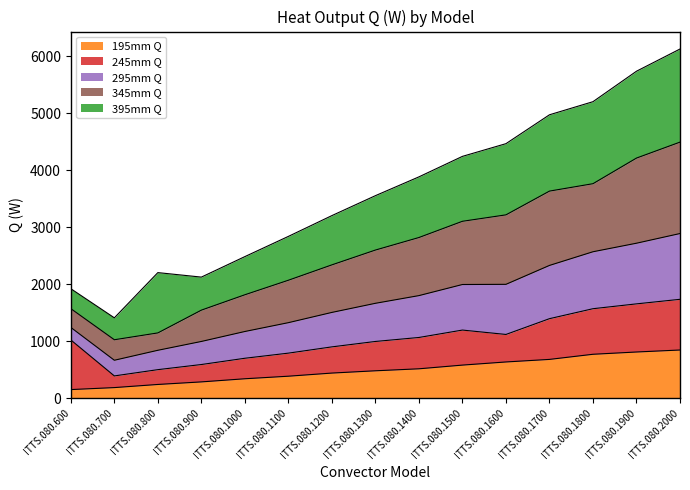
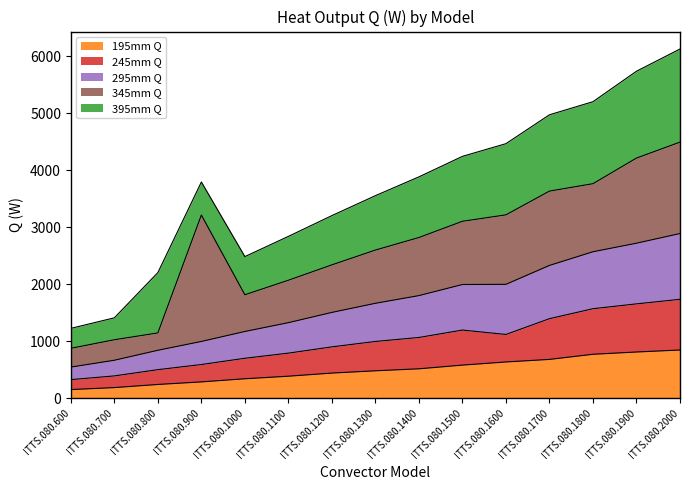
245mm Q, ITTS.080.600: 900 -> 200
345mm Q, ITTS.080.900: 600 -> 2200
